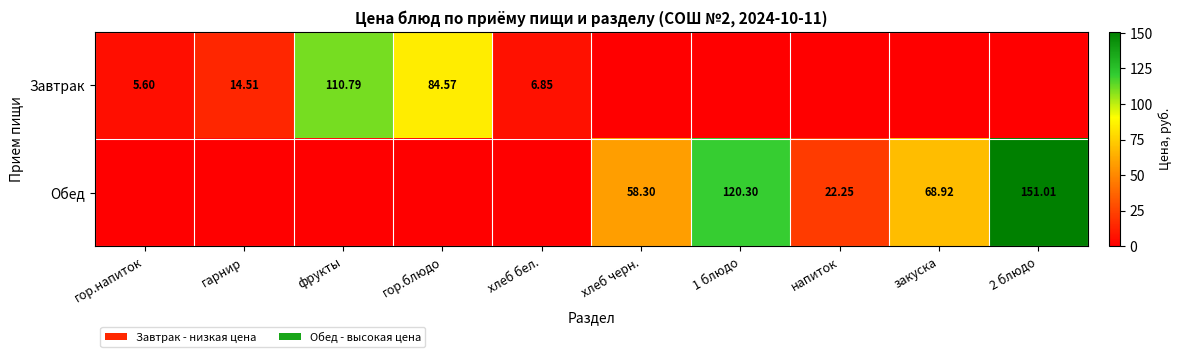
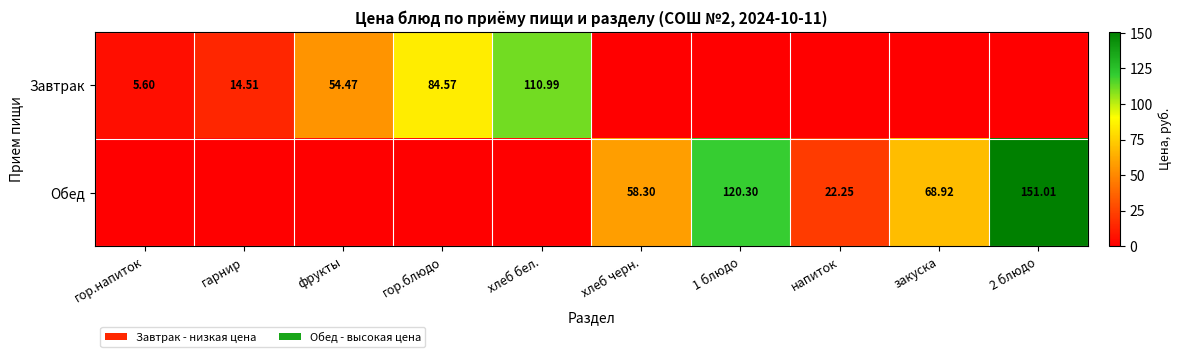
Завтрак, фрукты: 110.79 -> 54.47
Завтрак, хлеб бел.: 6.85 -> 110.99
